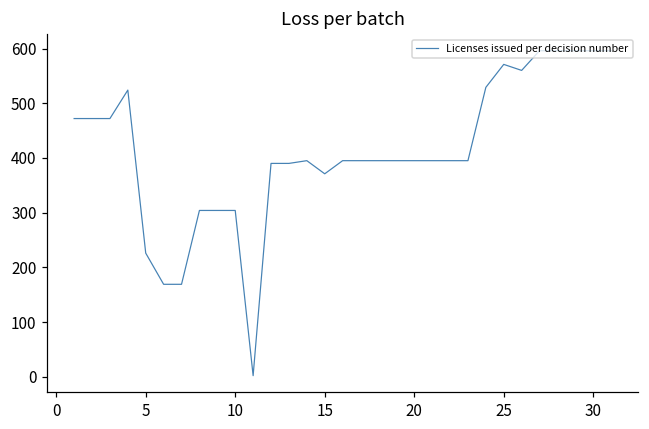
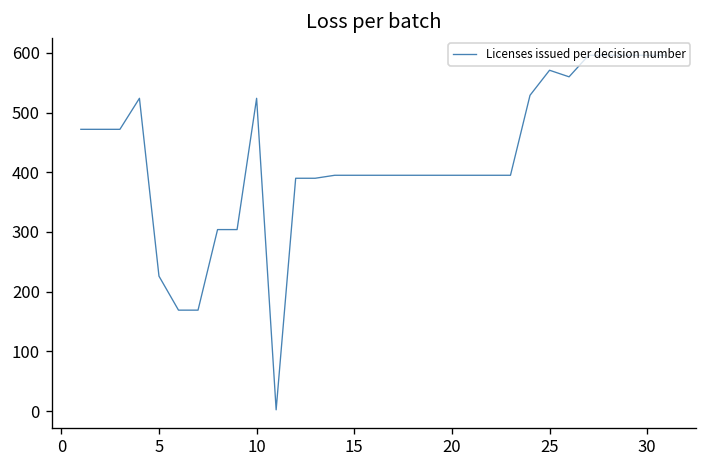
10: 300 -> 520
15: 370 -> 400
